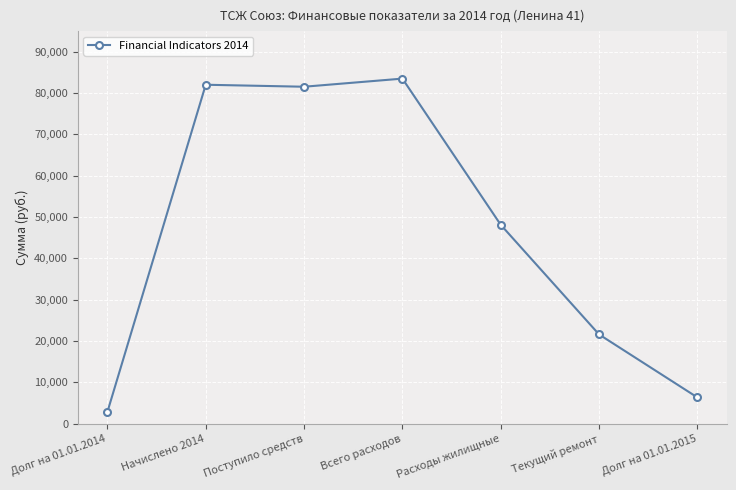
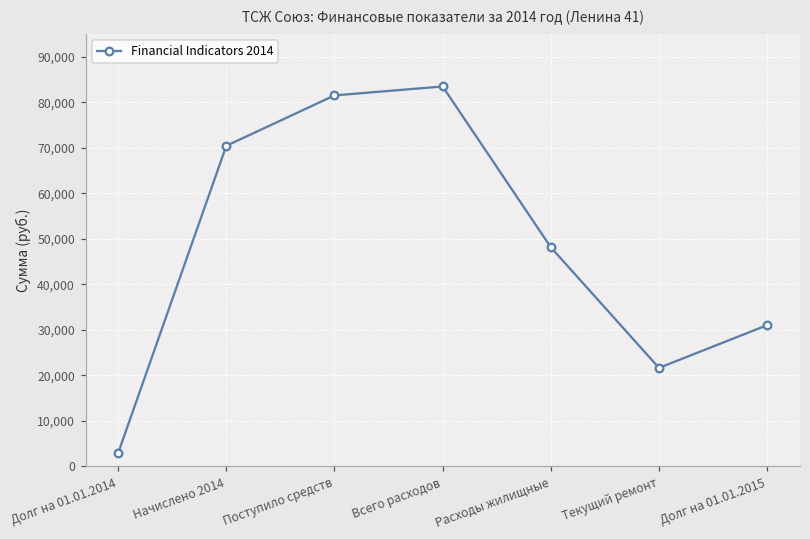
Начислено 2014: 82,000 -> 70,000
Долг на 01.01.2015: 6,000 -> 31,000
